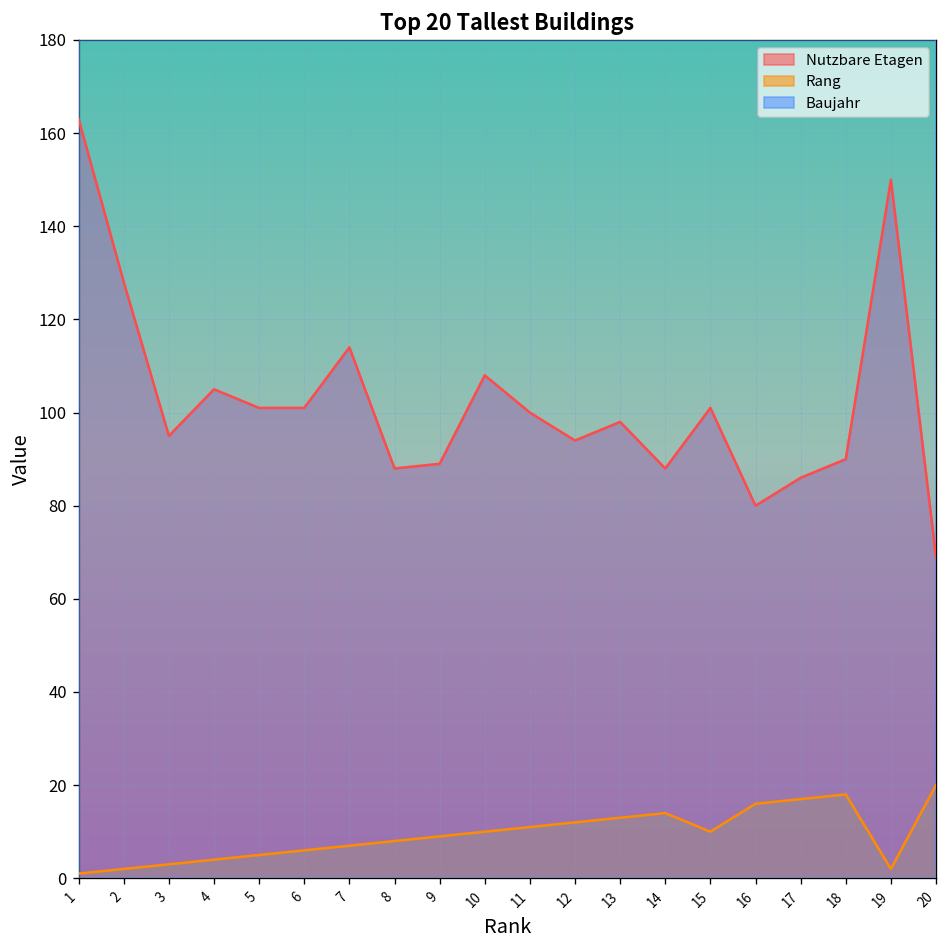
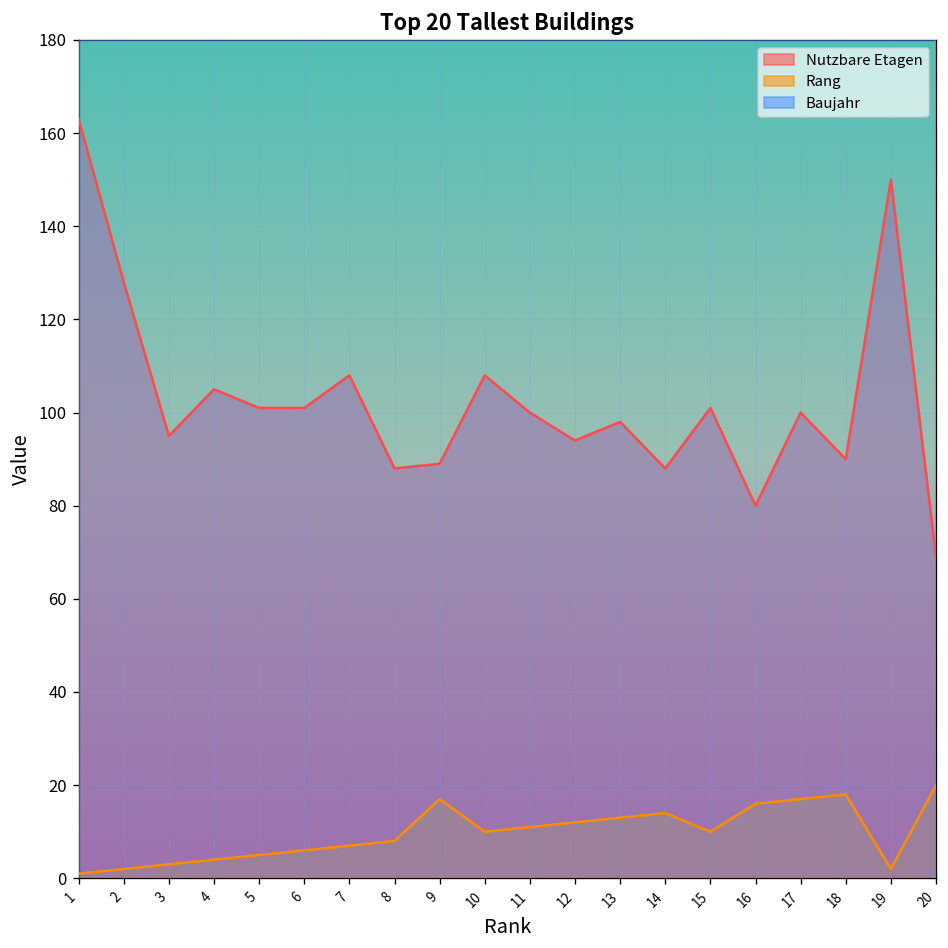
Nutzbare Etagen, 7: 114 -> 108
Rang, 9: 9 -> 17
Nutzbare Etagen, 17: 86 -> 100
